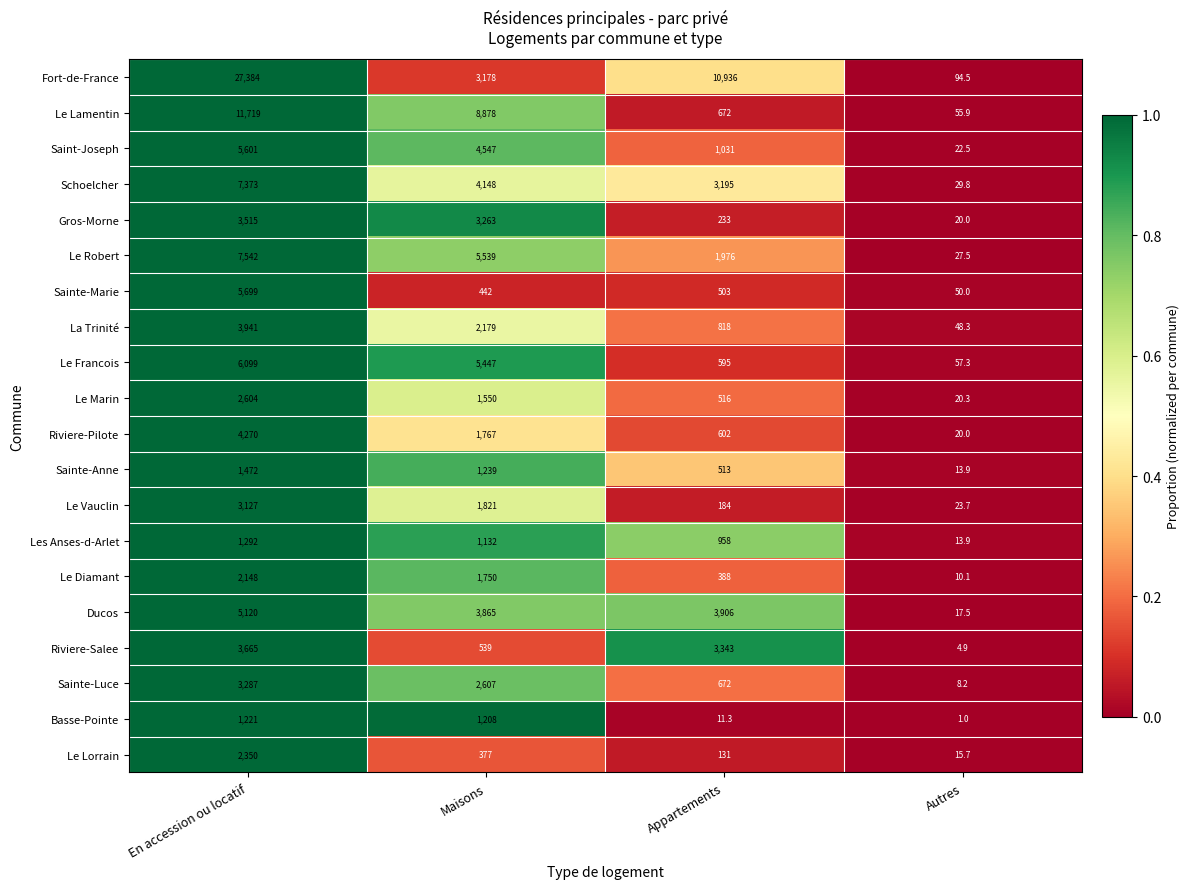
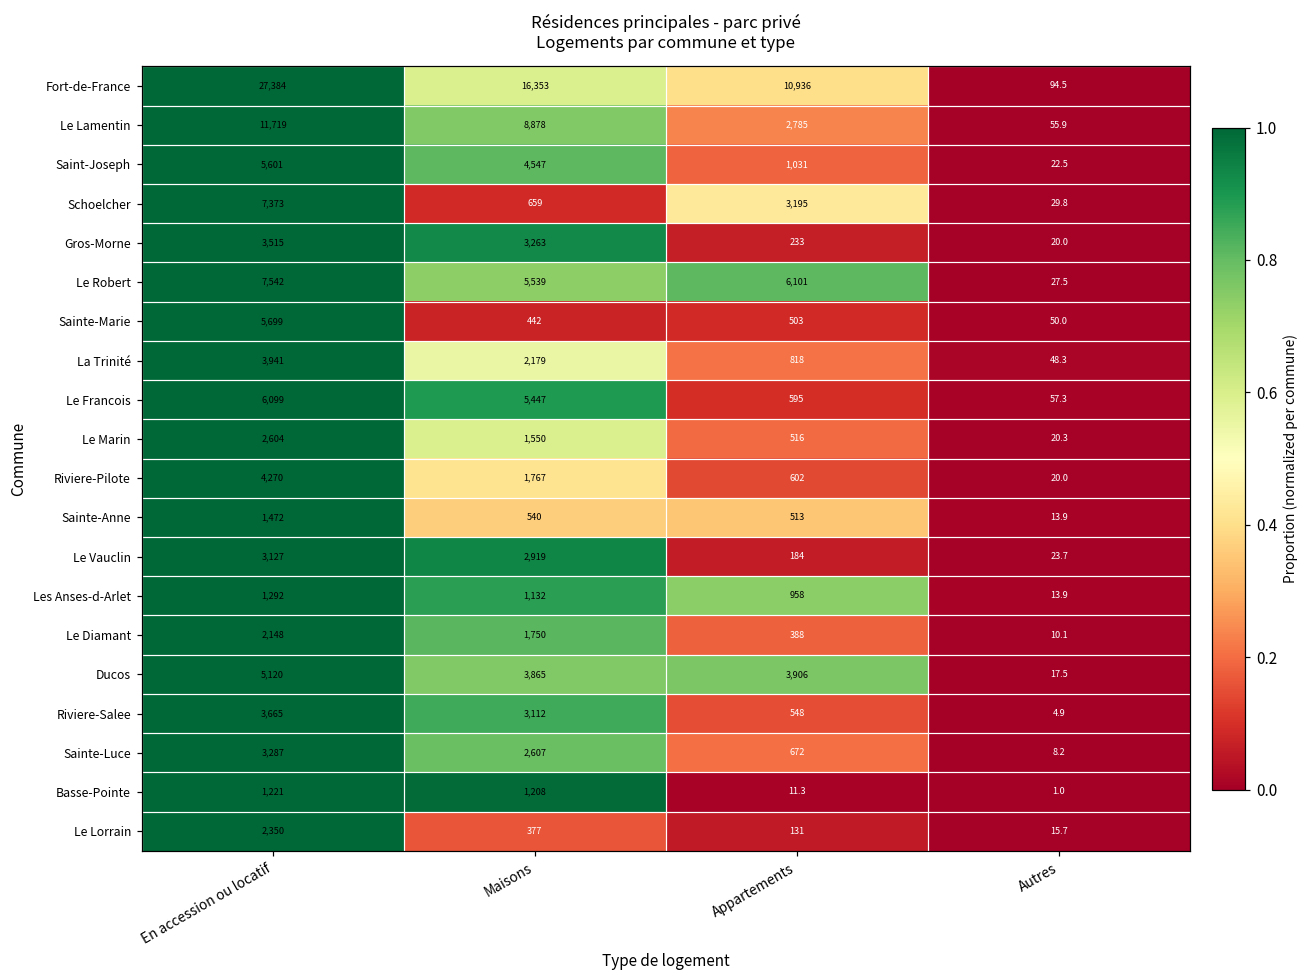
Fort-de-France, Maisons: 3,178 -> 16,353
Le Lamentin, Appartements: 672 -> 2,785
Schoelcher, Maisons: 4,148 -> 659
Le Robert, Appartements: 1,976 -> 6,101
Sainte-Anne, Maisons: 1,239 -> 540
Le Vauclin, Maisons: 1,821 -> 2,919
Riviere-Salee, Maisons: 539 -> 3,112
Riviere-Salee, Appartements: 3,343 -> 548
